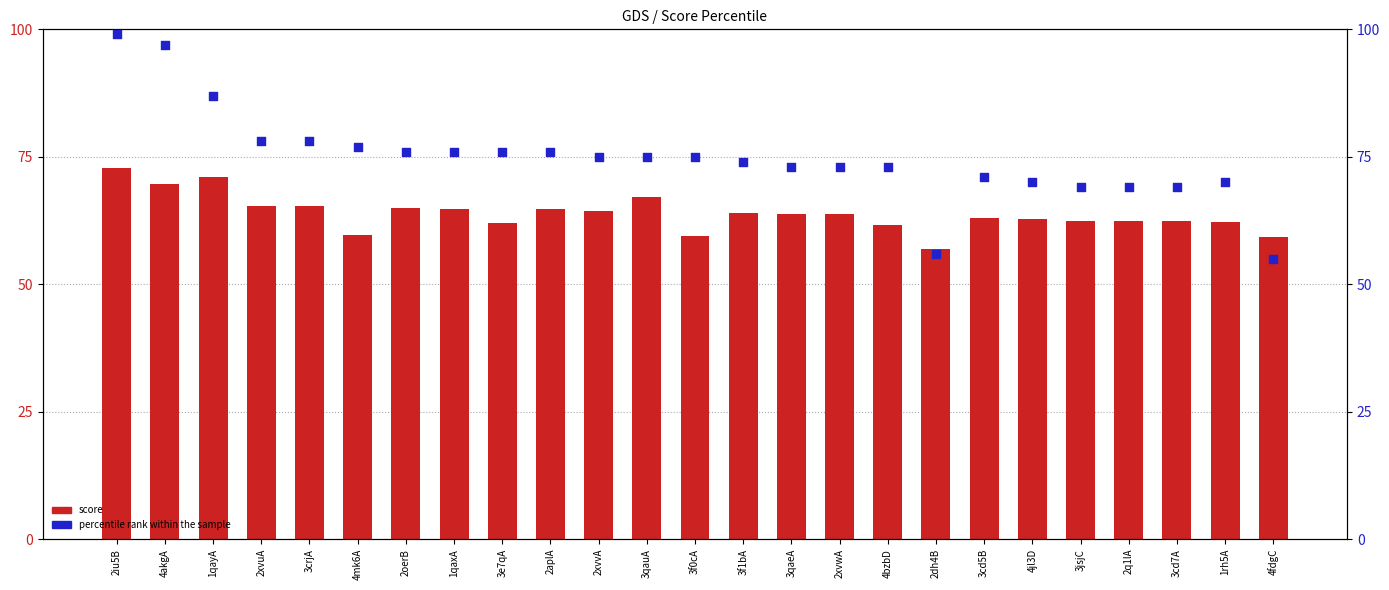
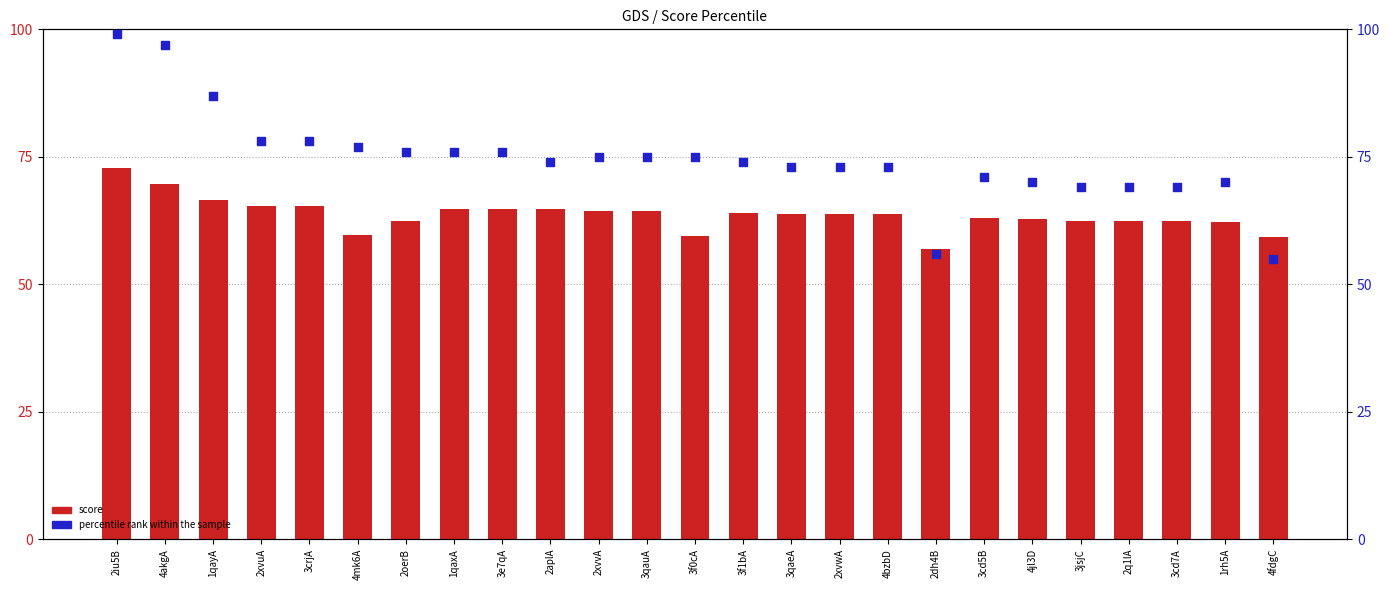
score, 1qayA: 71 -> 67
score, 2oerB: 65 -> 62
score, 3e7qA: 62 -> 65
score, 3qauA: 67 -> 64
score, 4bzbD: 62 -> 64
percentile rank within the sample, 2aplA: 76 -> 74
